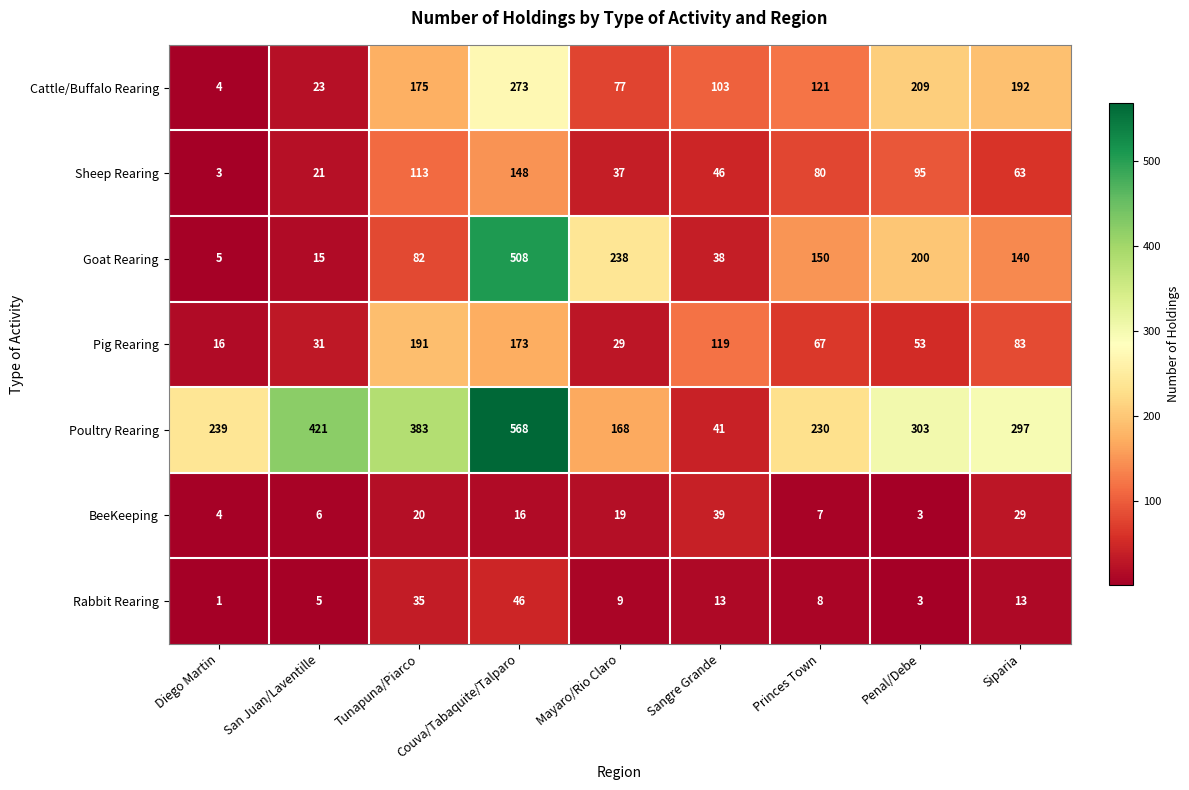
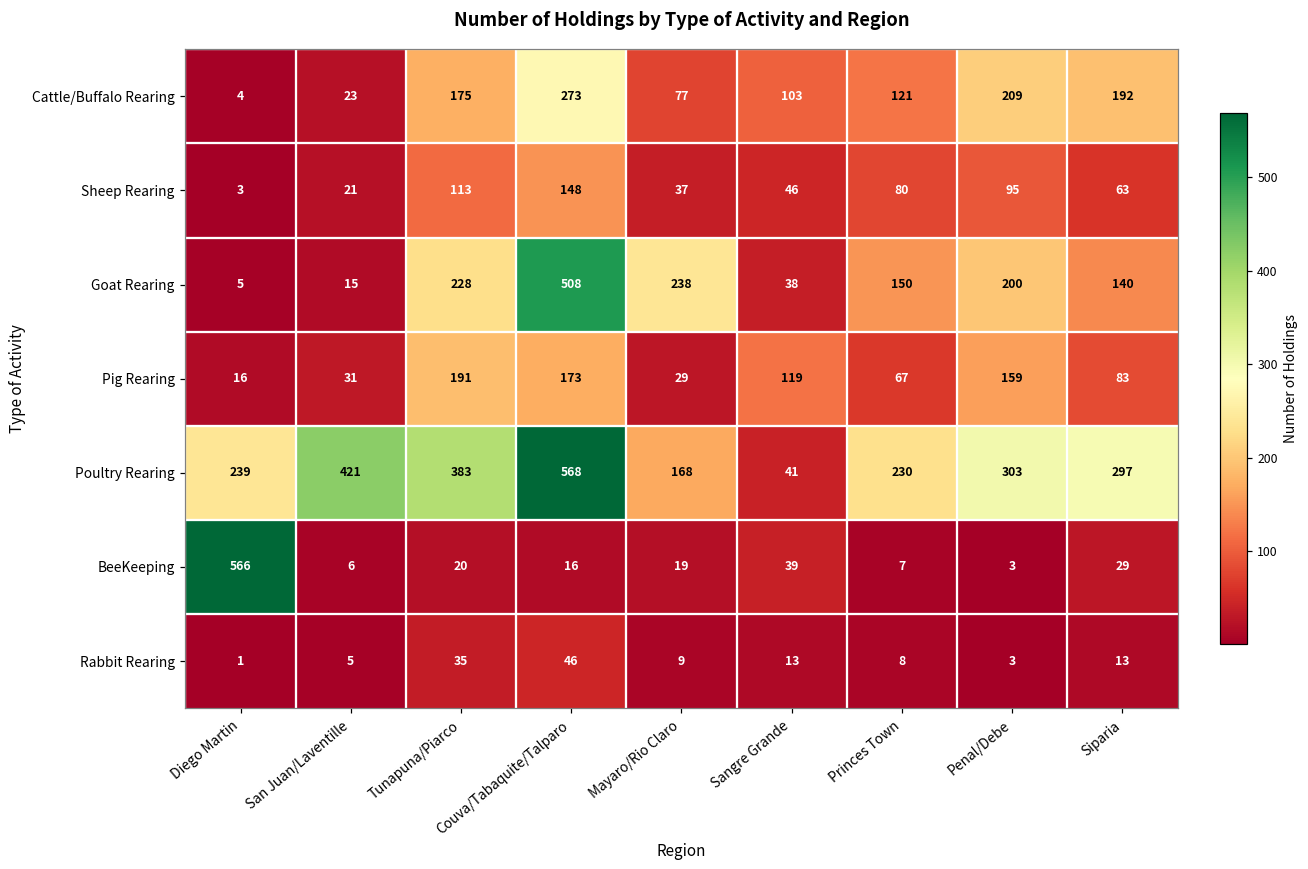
Goat Rearing, Tunapuna/Piarco: 82 -> 228
Pig Rearing, Penal/Debe: 53 -> 159
BeeKeeping, Diego Martin: 4 -> 566
